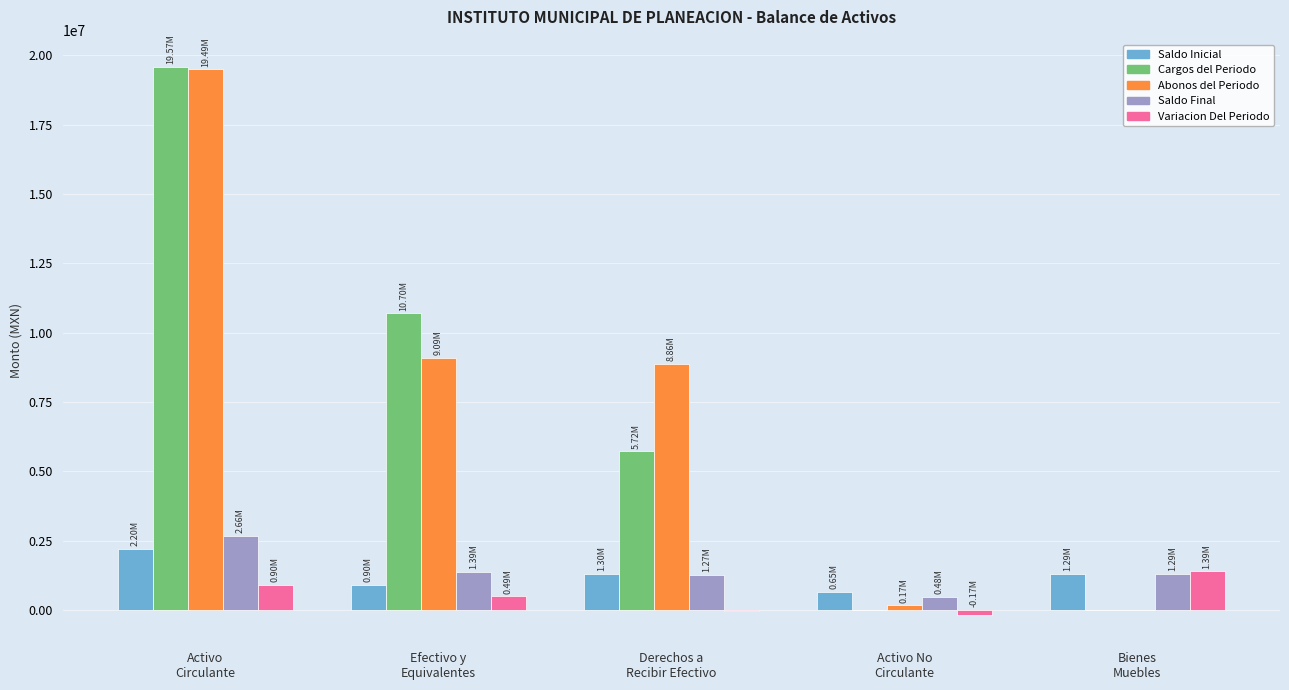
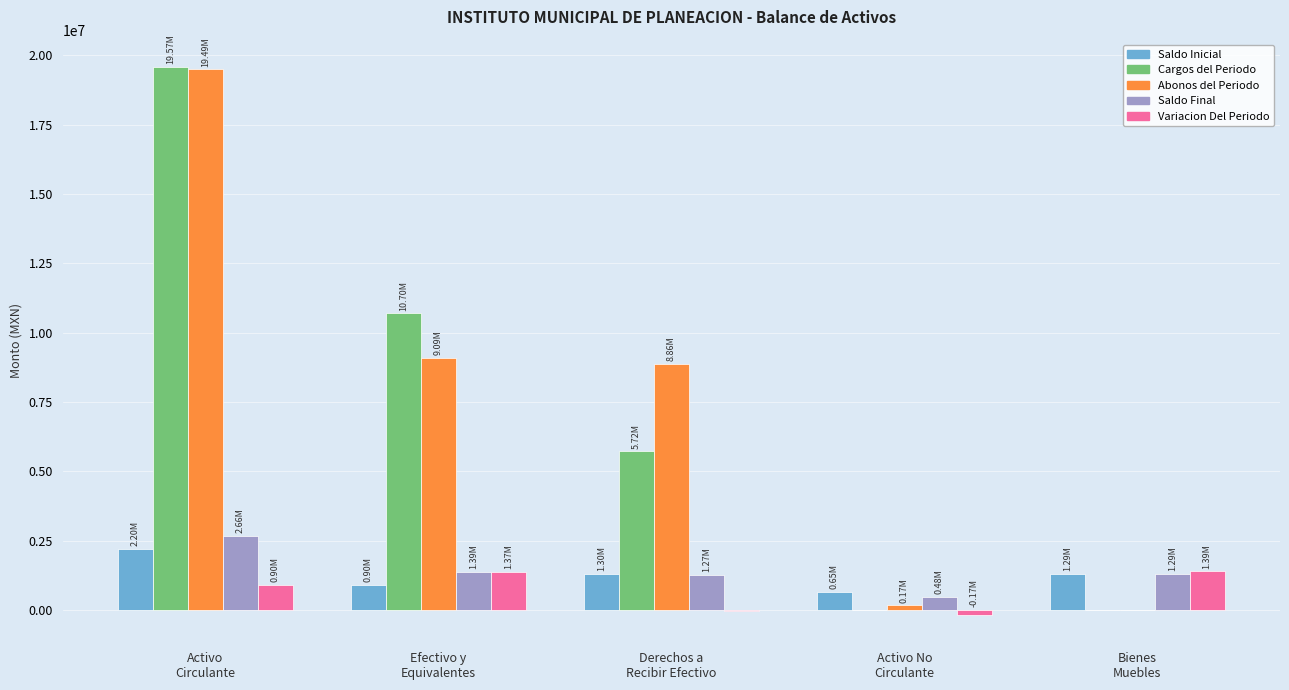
Variacion Del Periodo, Efectivo y Equivalentes: 0.49M -> 1.37M
